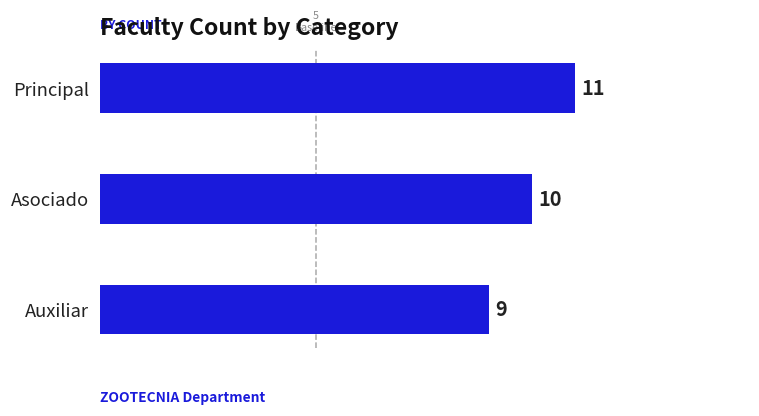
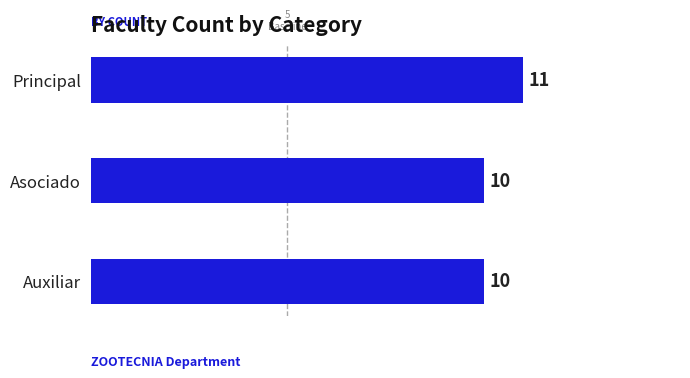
Auxiliar: 9 -> 10
